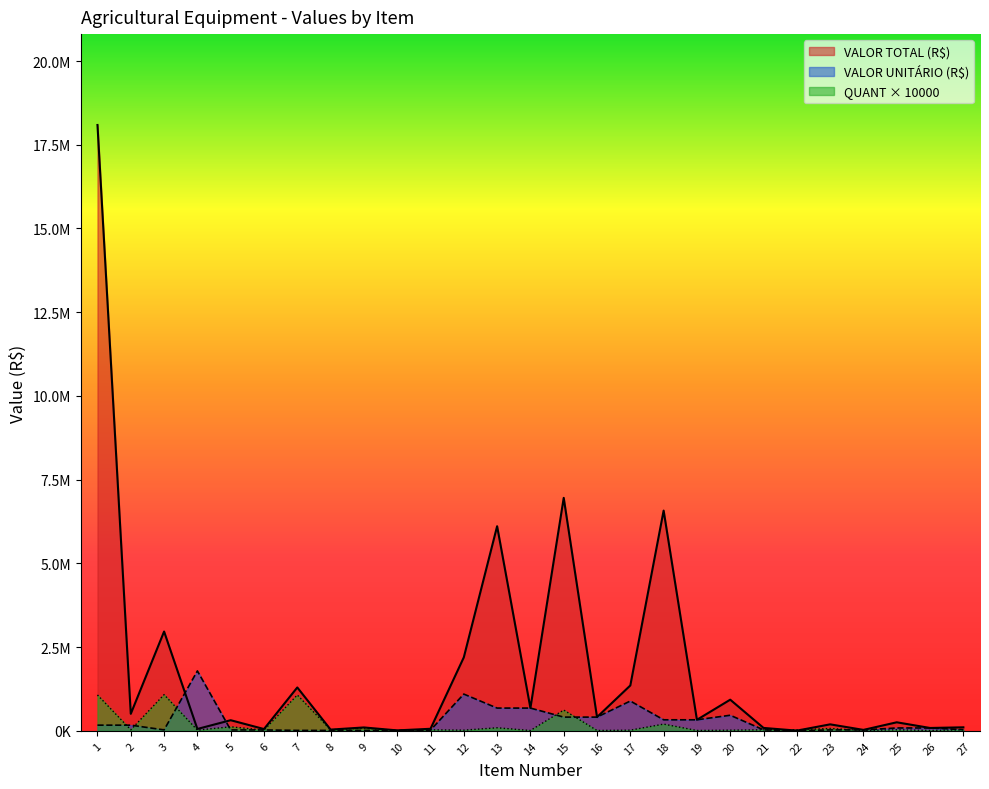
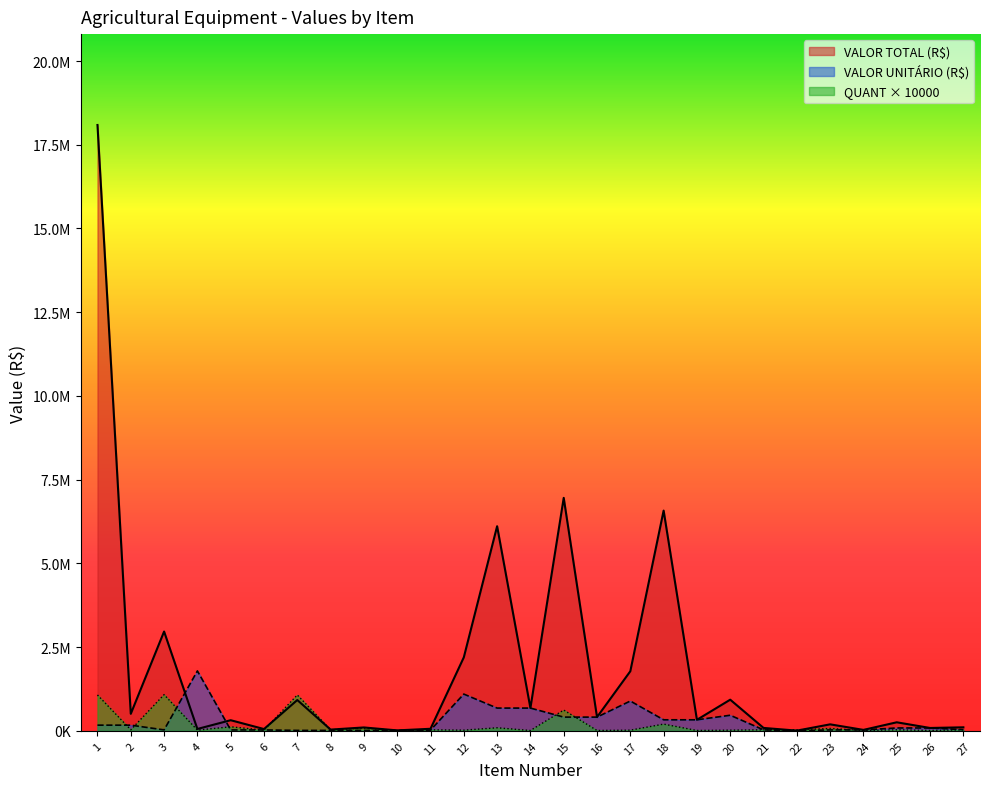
VALOR TOTAL (R$), 7: 1300000 -> 900000
VALOR TOTAL (R$), 17: 1400000 -> 1800000
